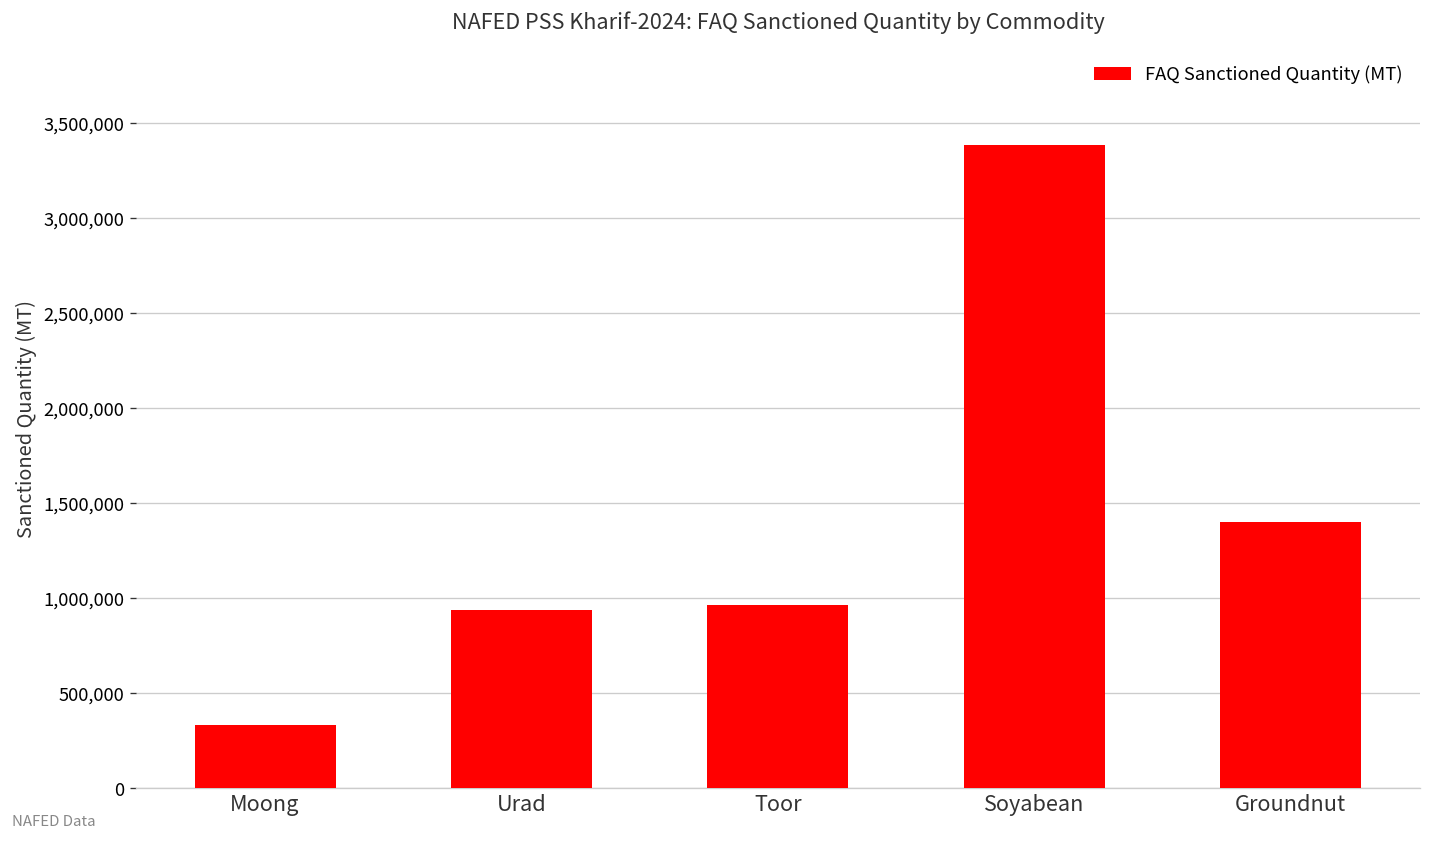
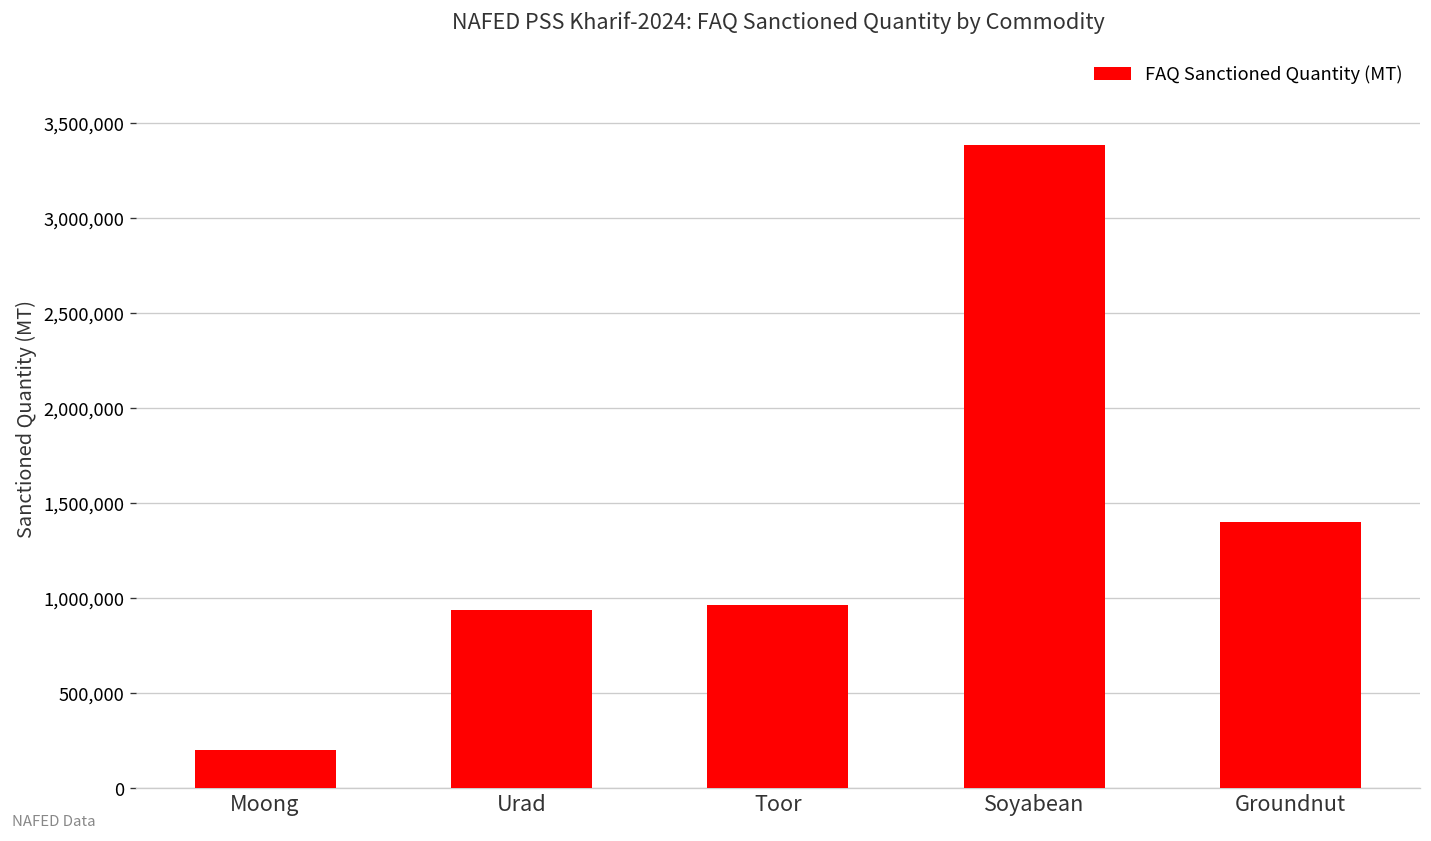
Moong: 330,000 -> 200,000
